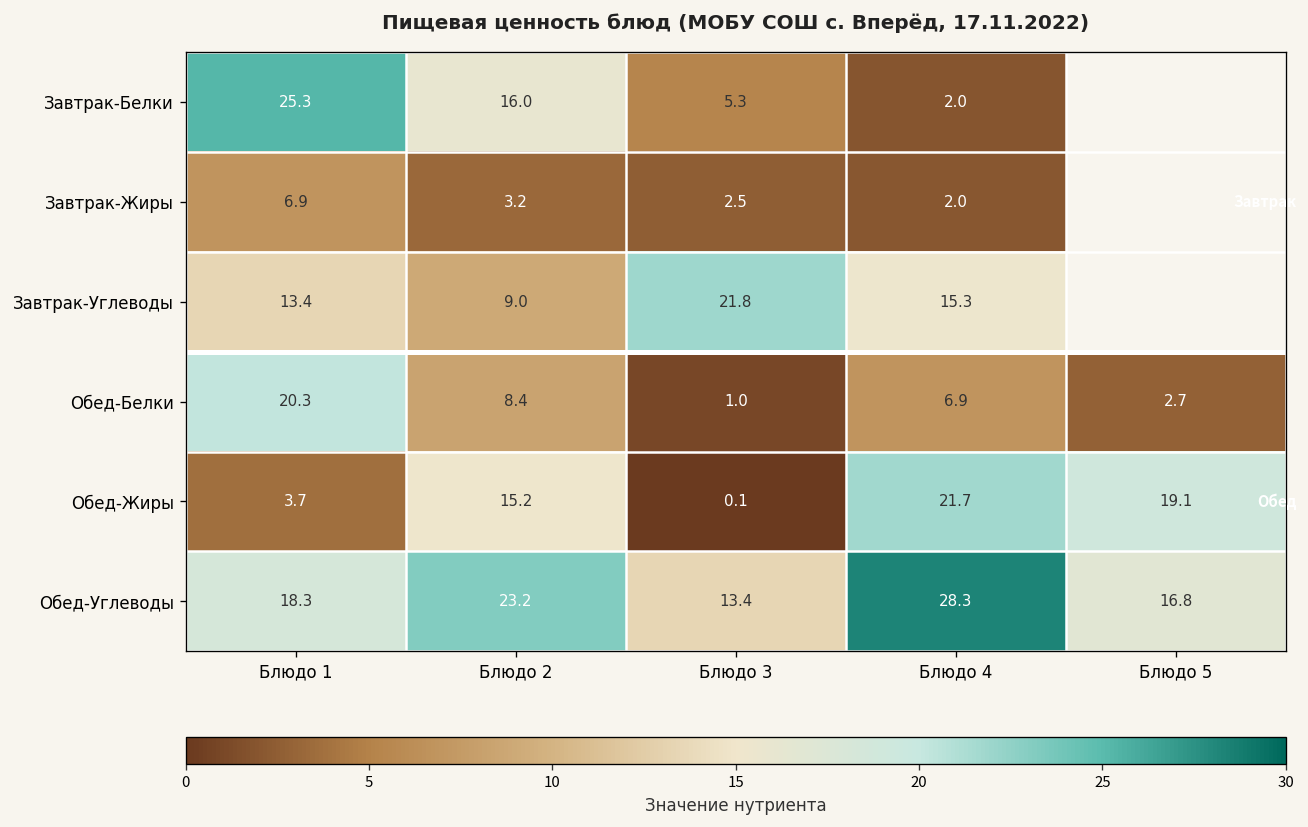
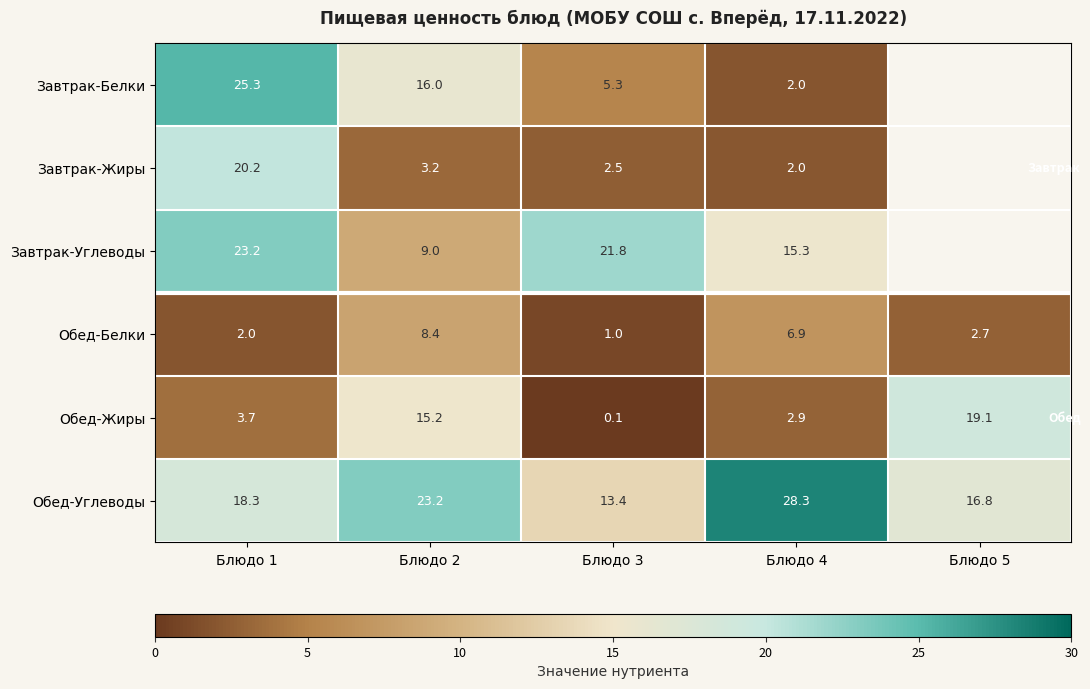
Завтрак-Жиры, Блюдо 1: 6.9 -> 20.2
Завтрак-Углеводы, Блюдо 1: 13.4 -> 23.2
Обед-Белки, Блюдо 1: 20.3 -> 2.0
Обед-Жиры, Блюдо 4: 21.7 -> 2.9
